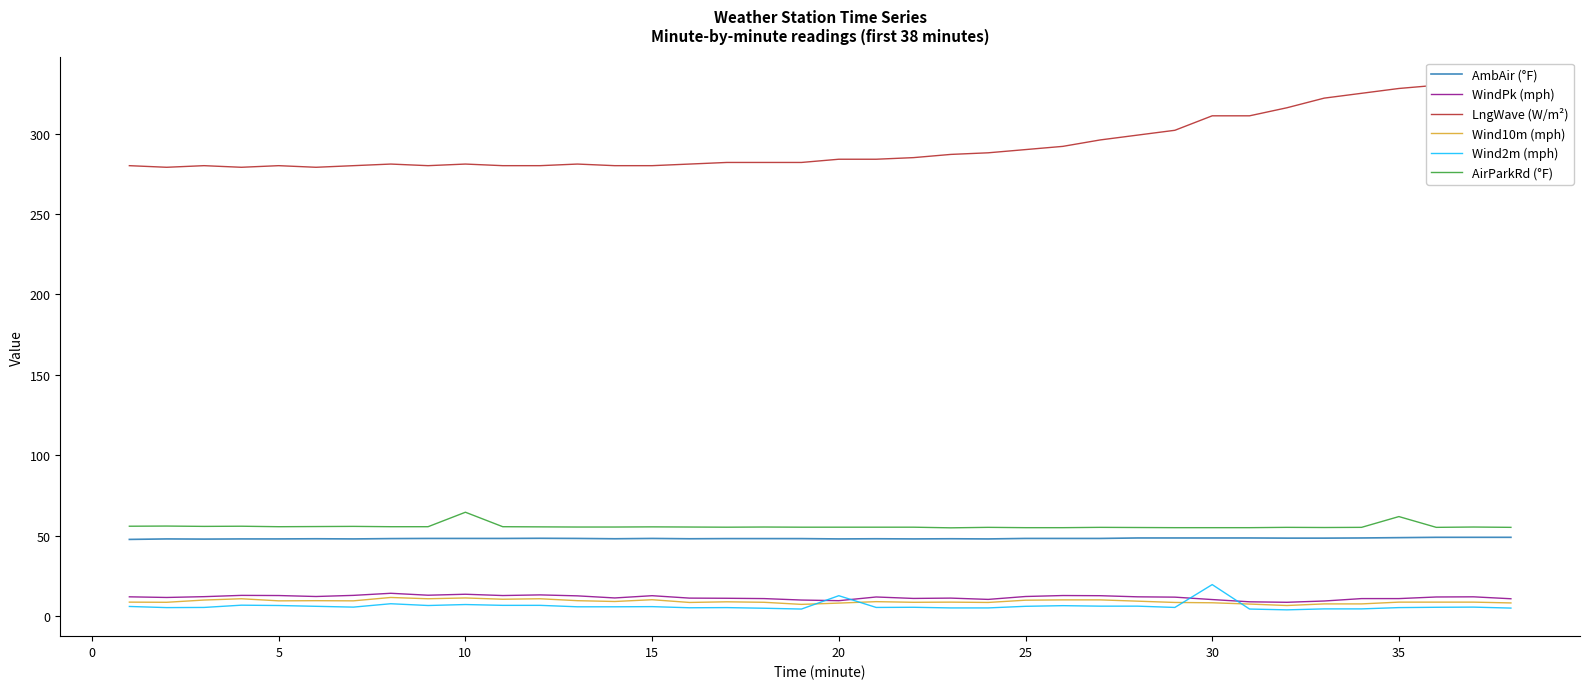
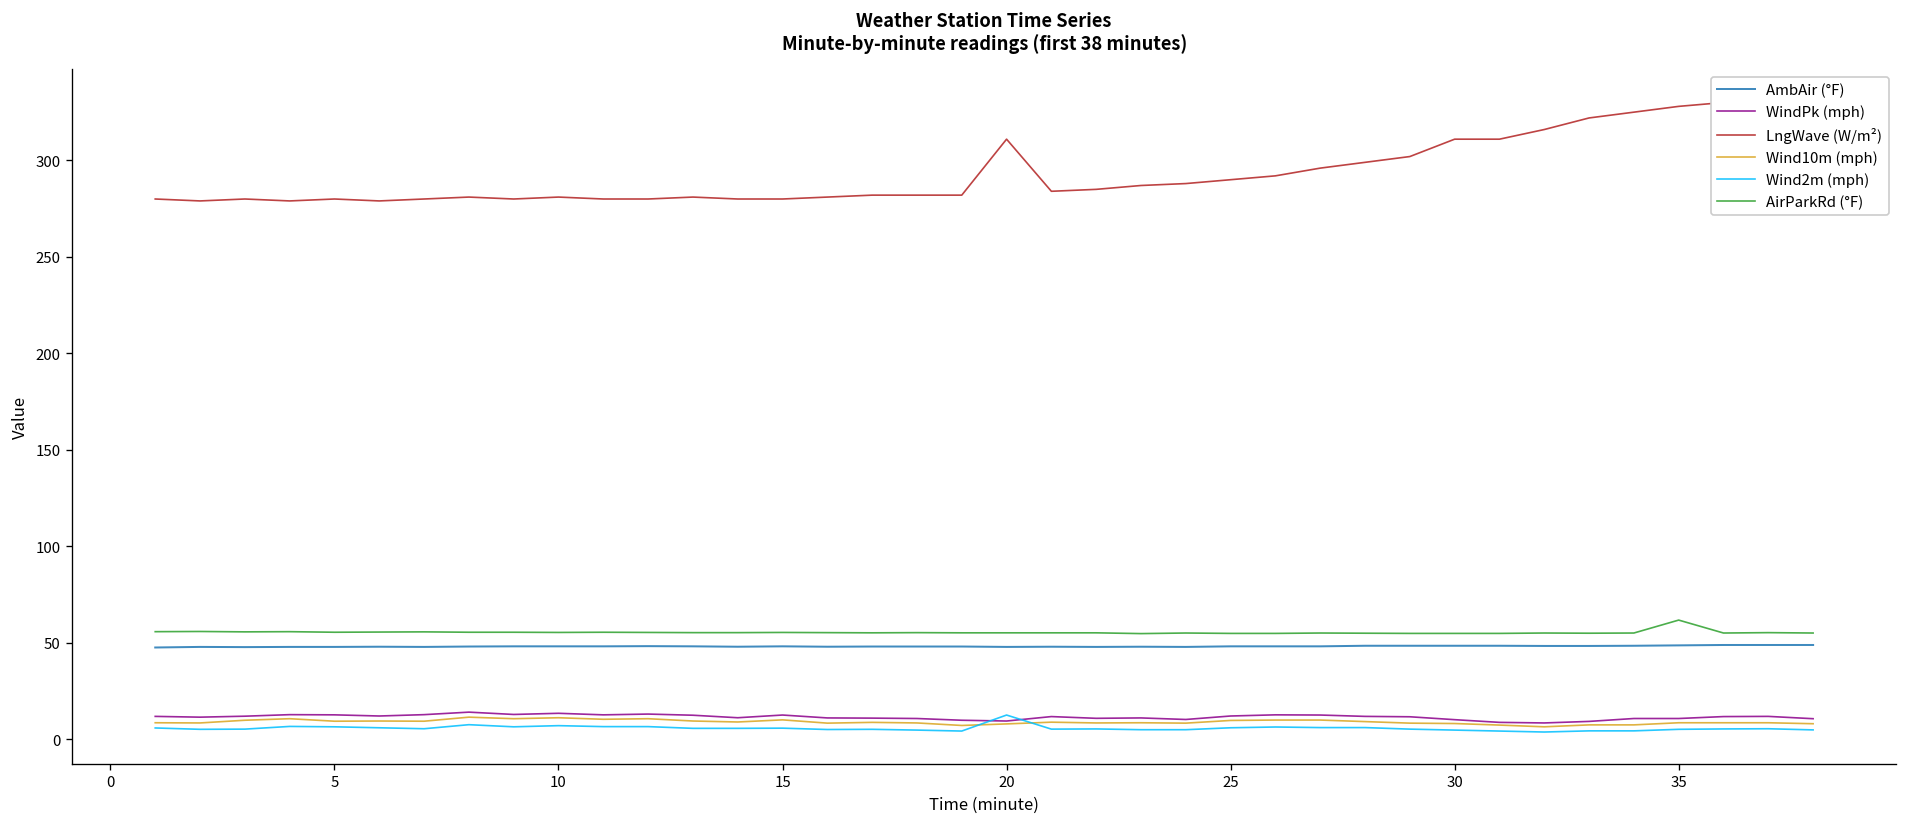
AirParkRd (°F), 10: 65 -> 55
LngWave (W/m²), 20: 284 -> 311
Wind2m (mph), 30: 20 -> 5
